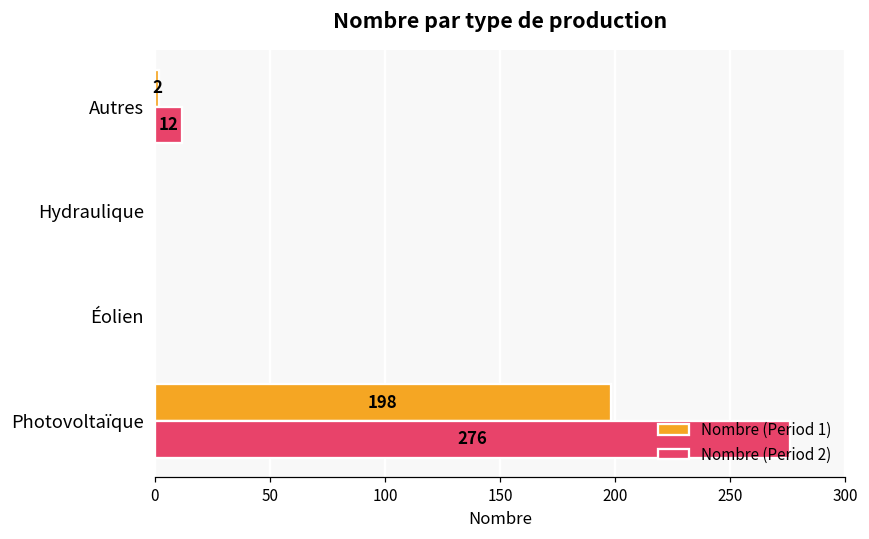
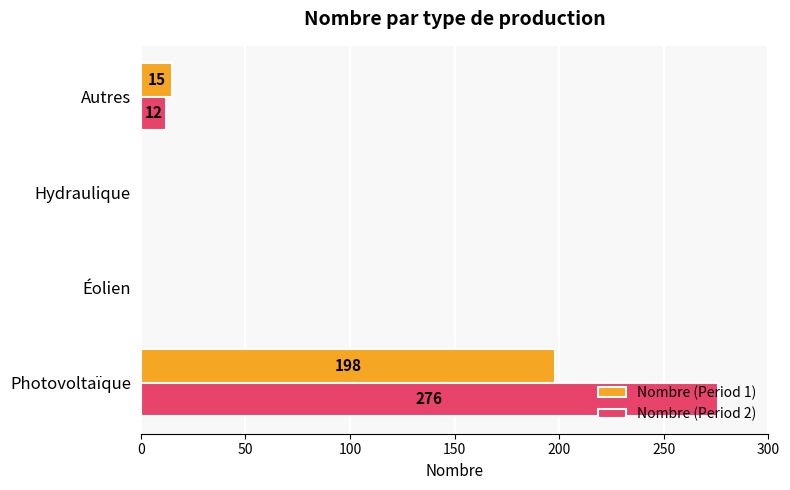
Nombre (Period 1), Autres: 2 -> 15
